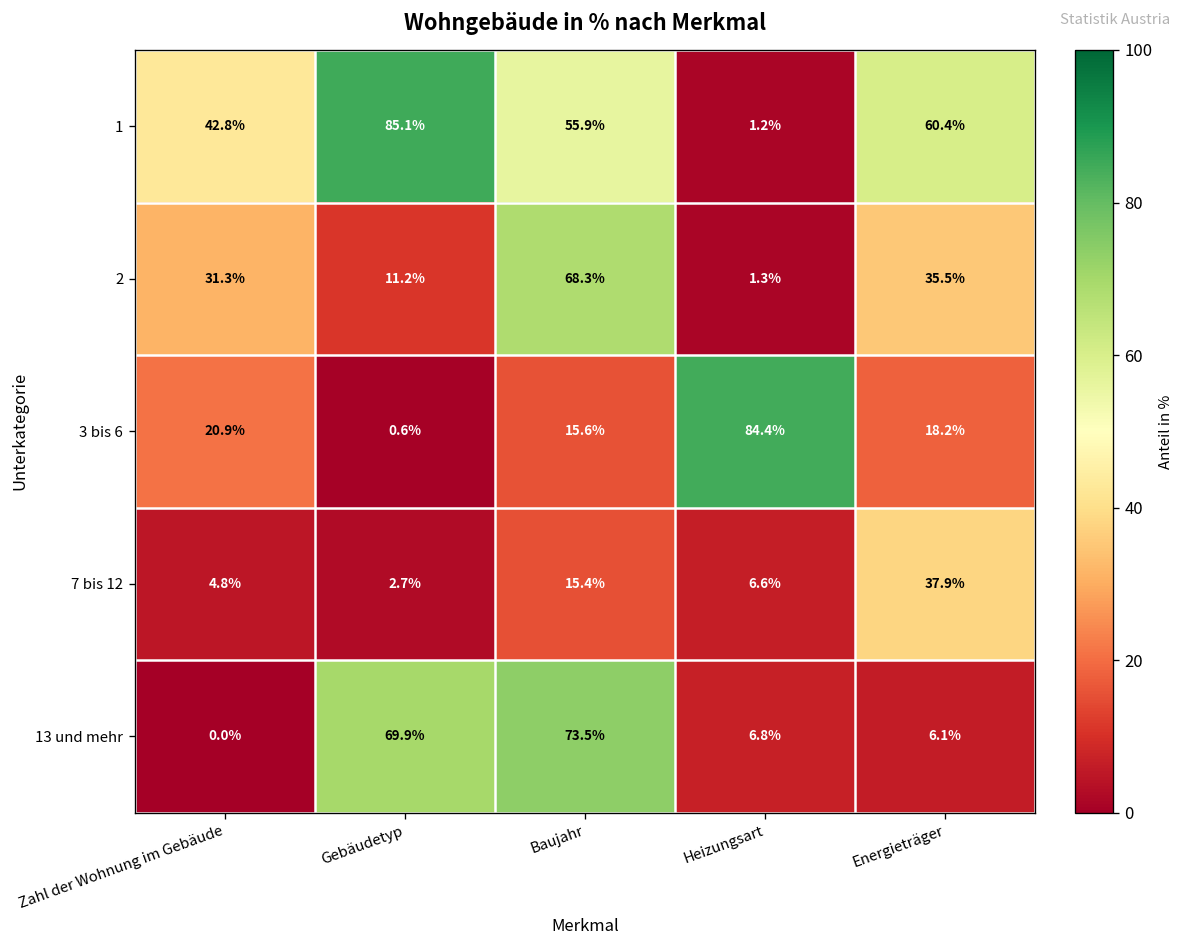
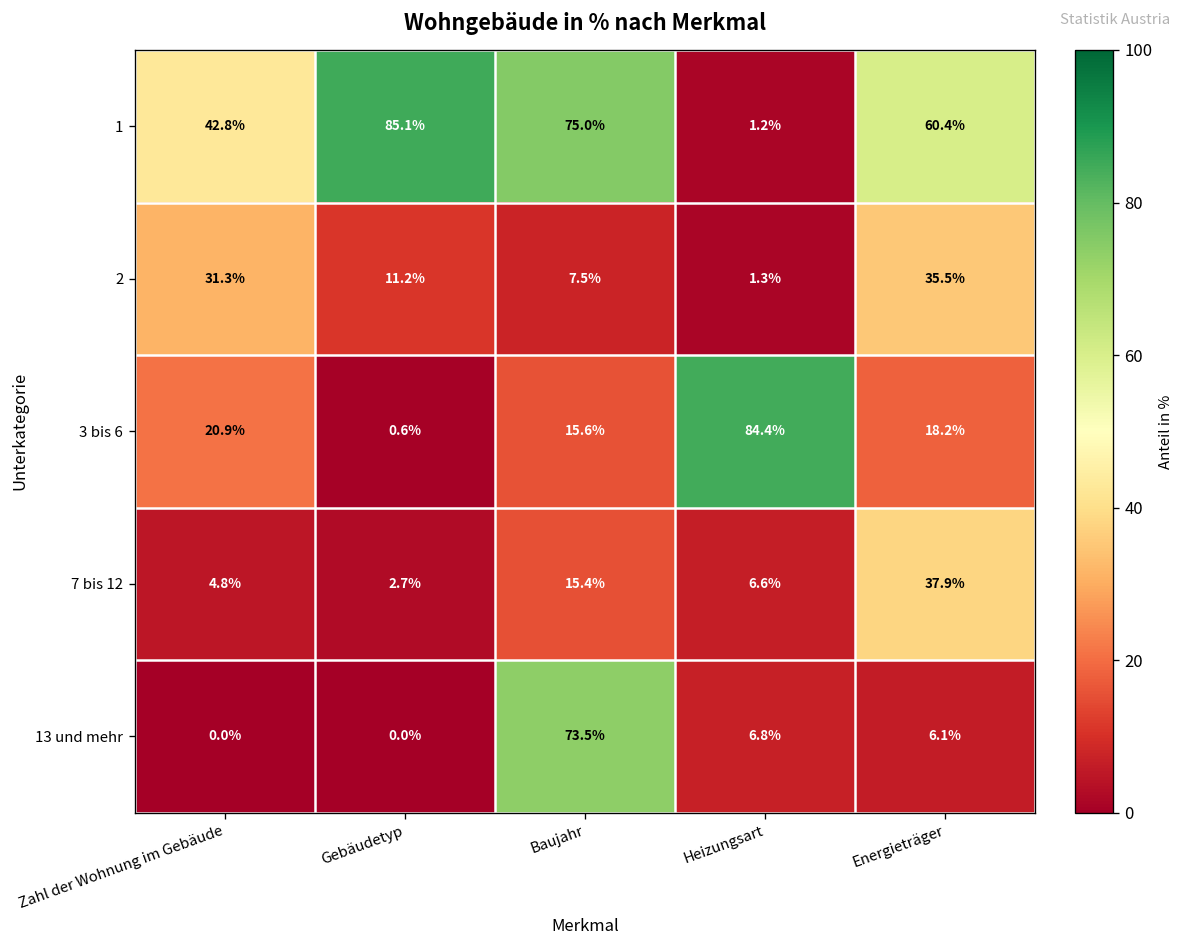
1, Baujahr: 55.9% -> 75.0%
2, Baujahr: 68.3% -> 7.5%
13 und mehr, Gebäudetyp: 69.9% -> 0.0%
